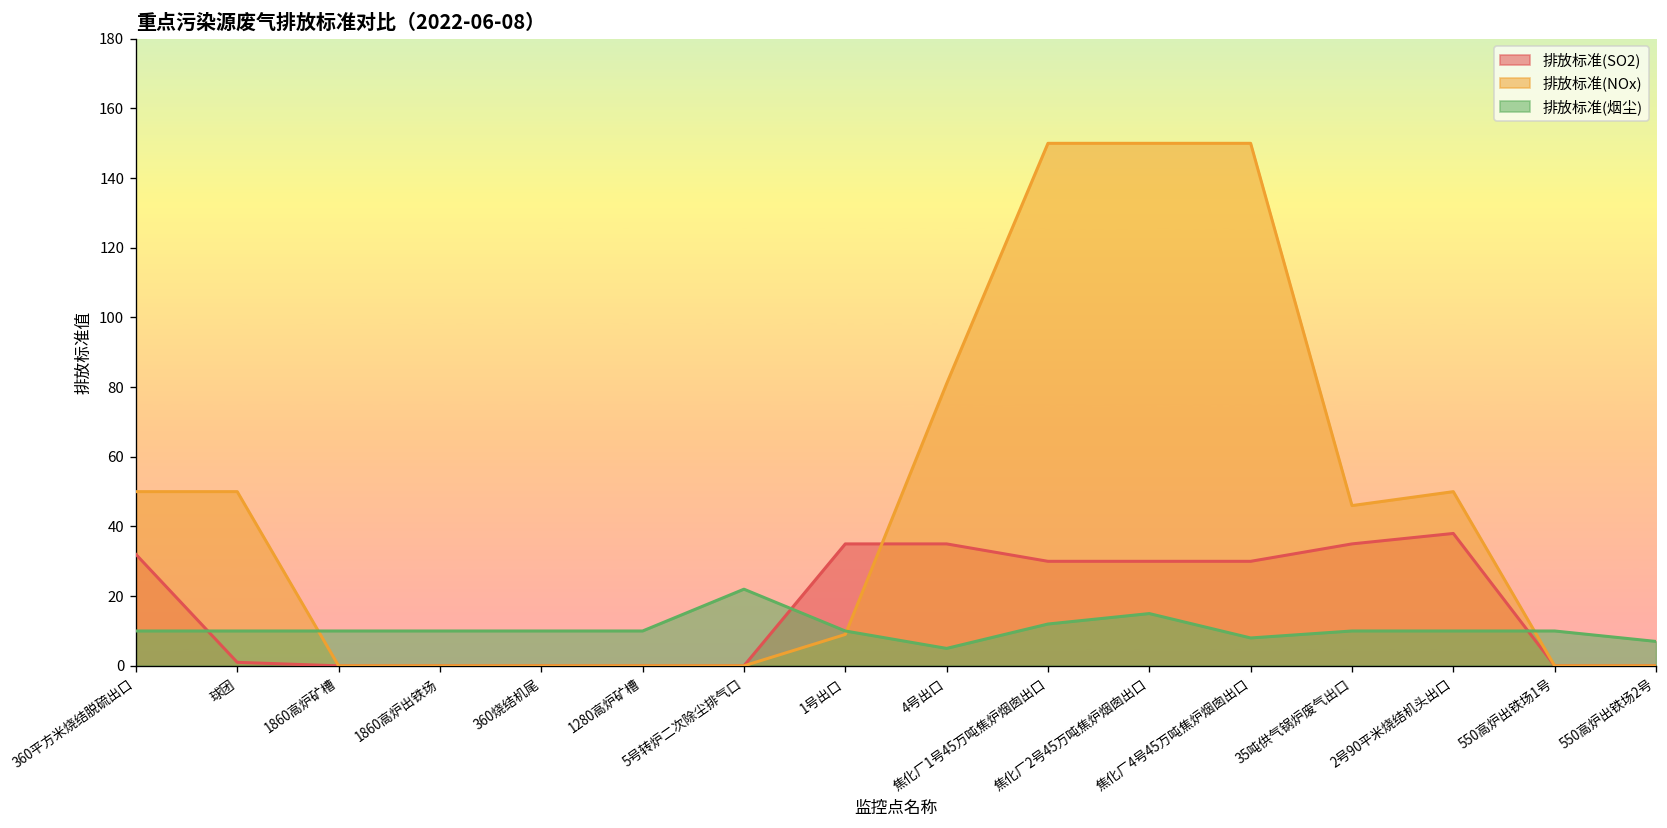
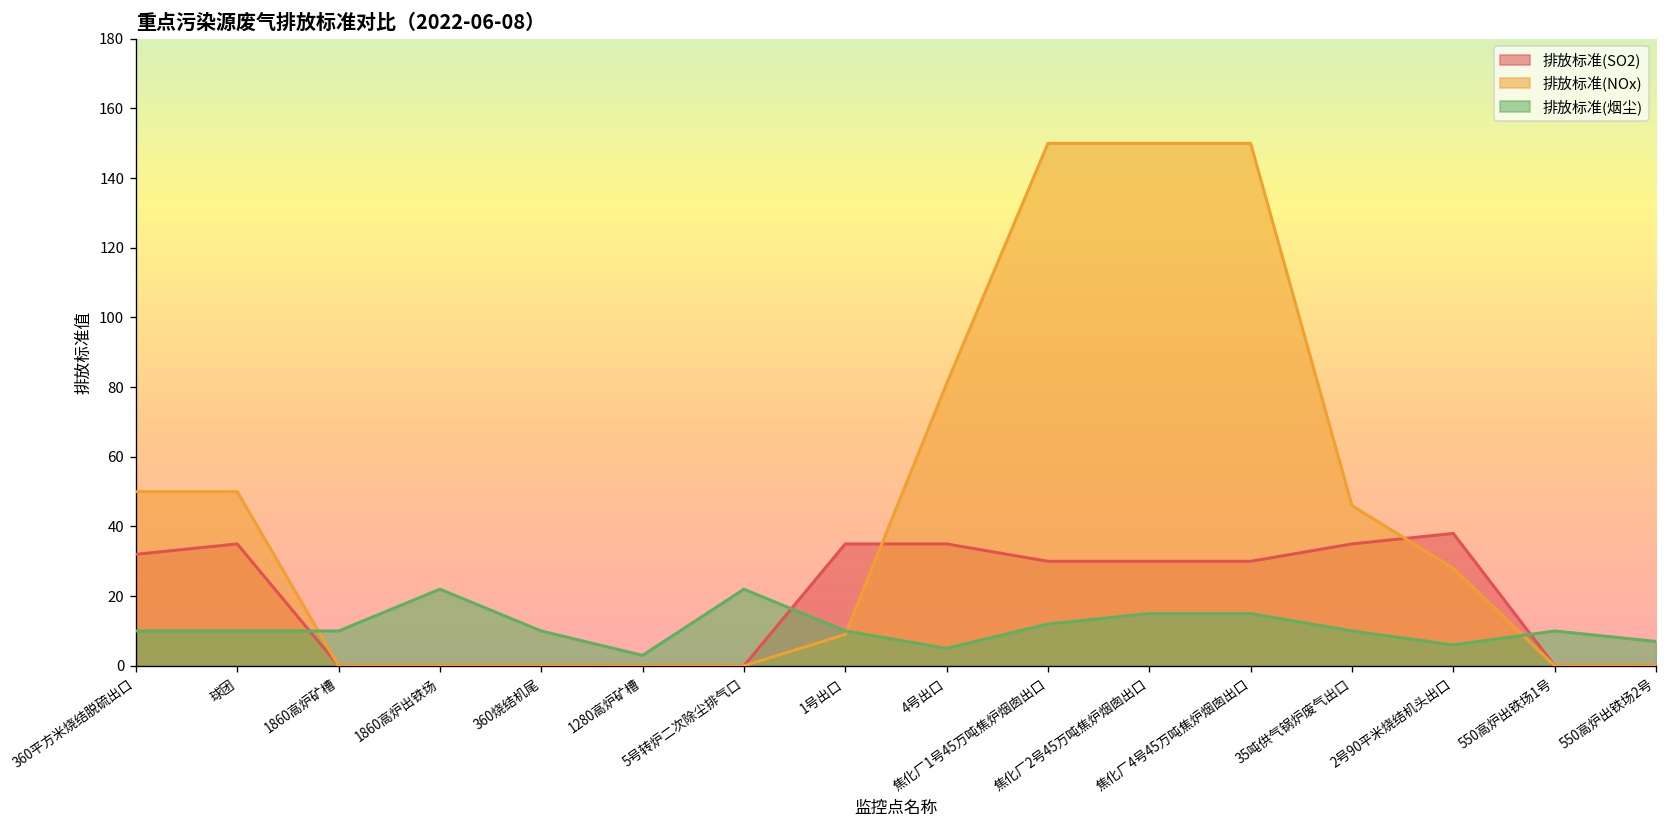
排放标准(SO2), 球团: 1 -> 35
排放标准(烟尘), 1860高炉出铁场: 10 -> 22
排放标准(烟尘), 1280高炉矿槽: 10 -> 3
排放标准(烟尘), 焦化厂4号45万吨焦炉烟囱出口: 8 -> 15
排放标准(NOx), 2号90平米烧结机头出口: 50 -> 28
排放标准(烟尘), 2号90平米烧结机头出口: 10 -> 6
